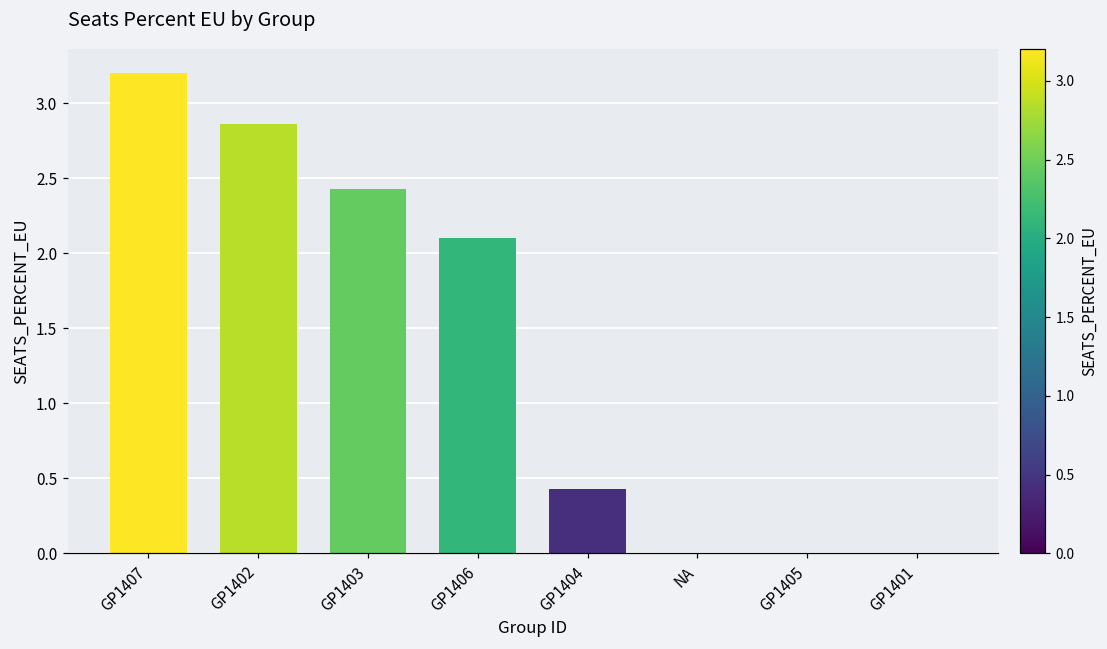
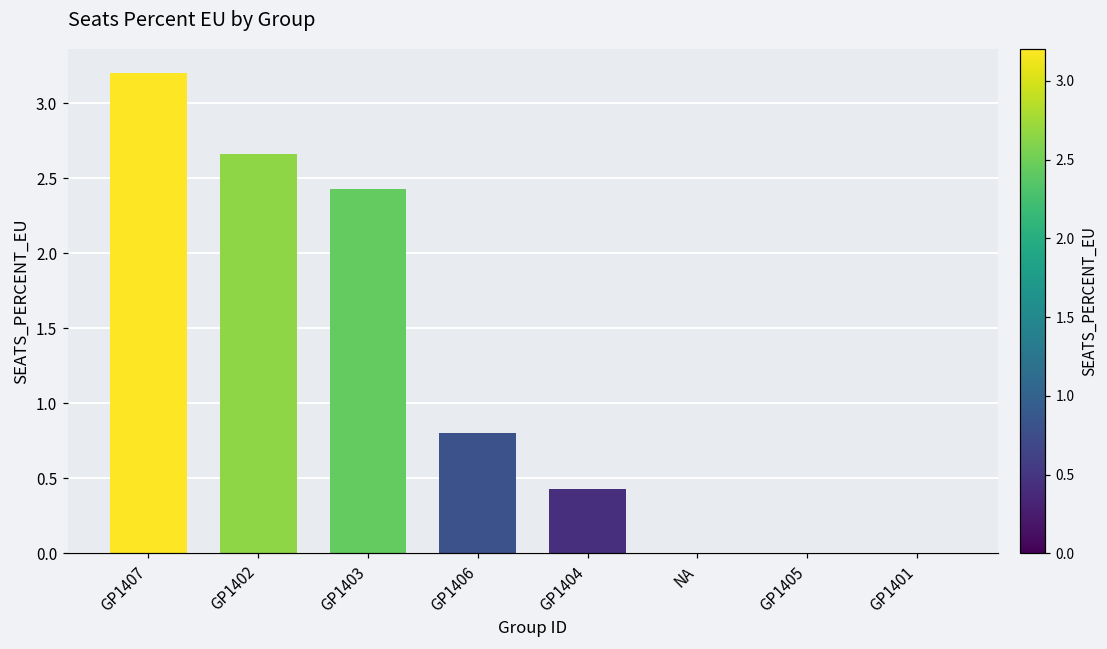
GP1402: 2.86 -> 2.66
GP1406: 2.1 -> 0.8
